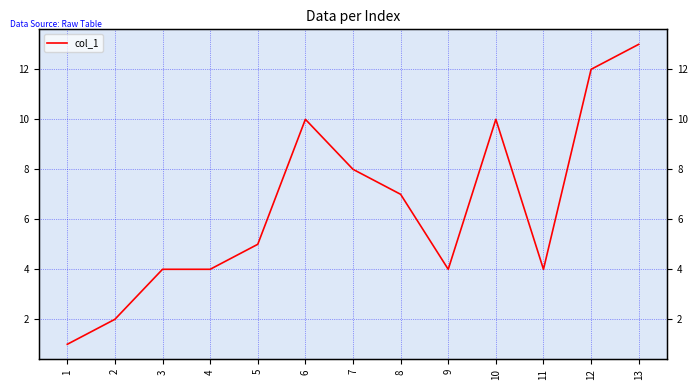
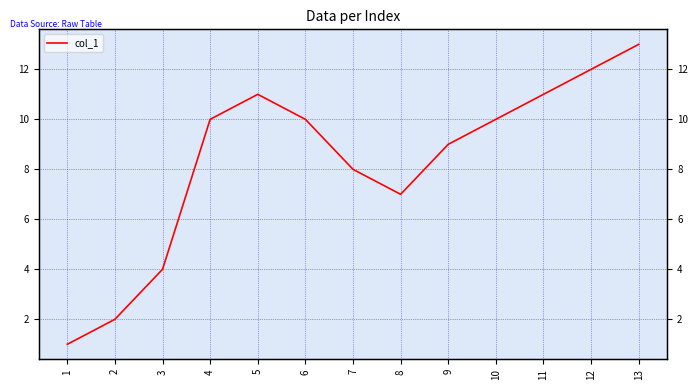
4: 4 -> 10
5: 5 -> 11
9: 4 -> 9
11: 4 -> 11
